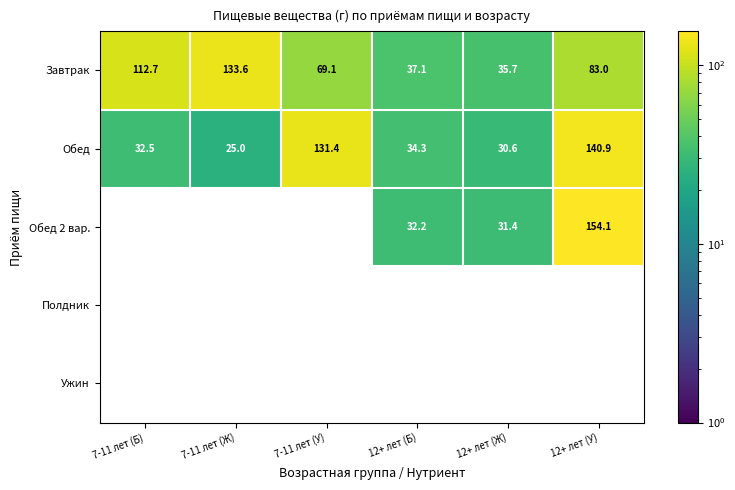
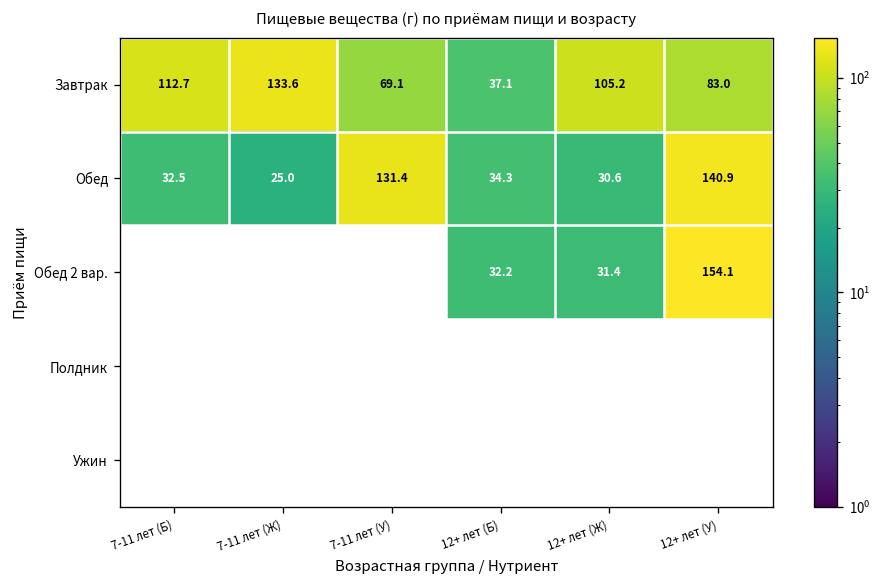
Завтрак, 12+ лет (Ж): 35.7 -> 105.2
